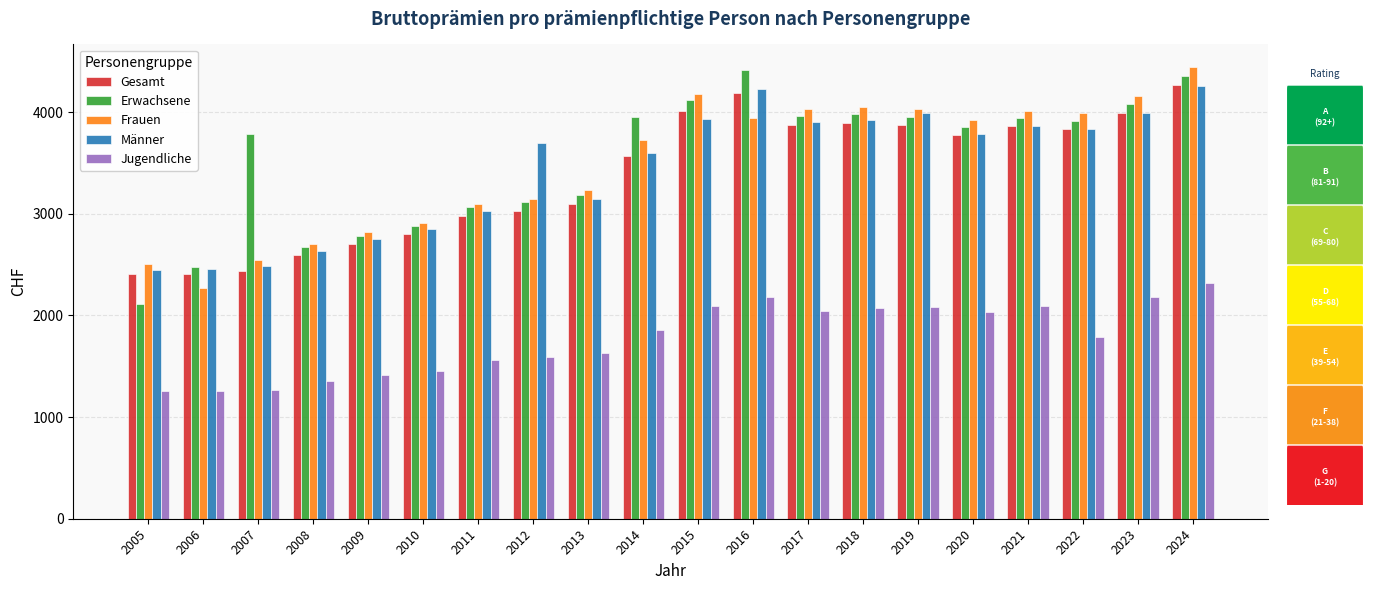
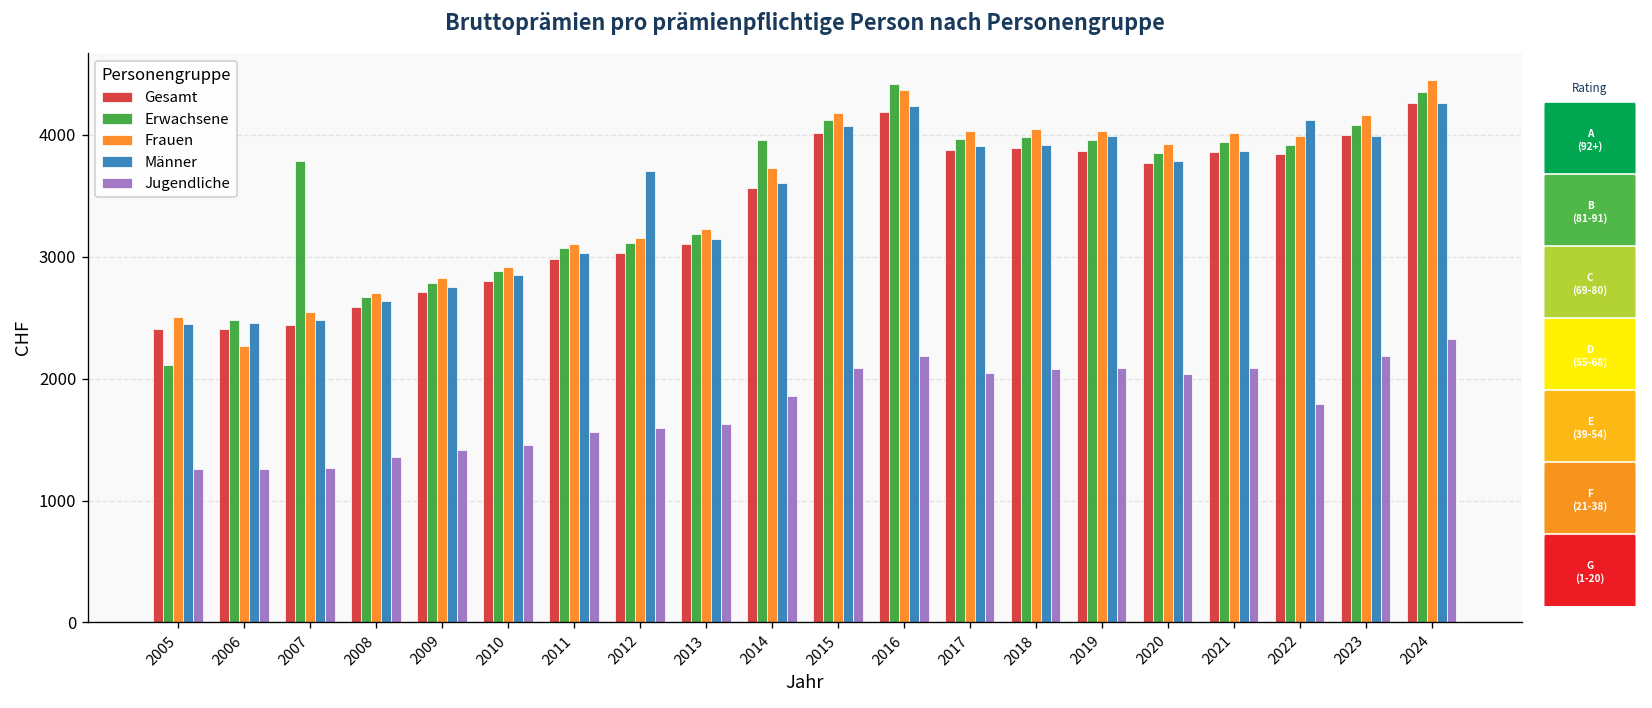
Männer, 2015: 3940 -> 4070
Frauen, 2016: 3950 -> 4360
Männer, 2022: 3840 -> 4120
